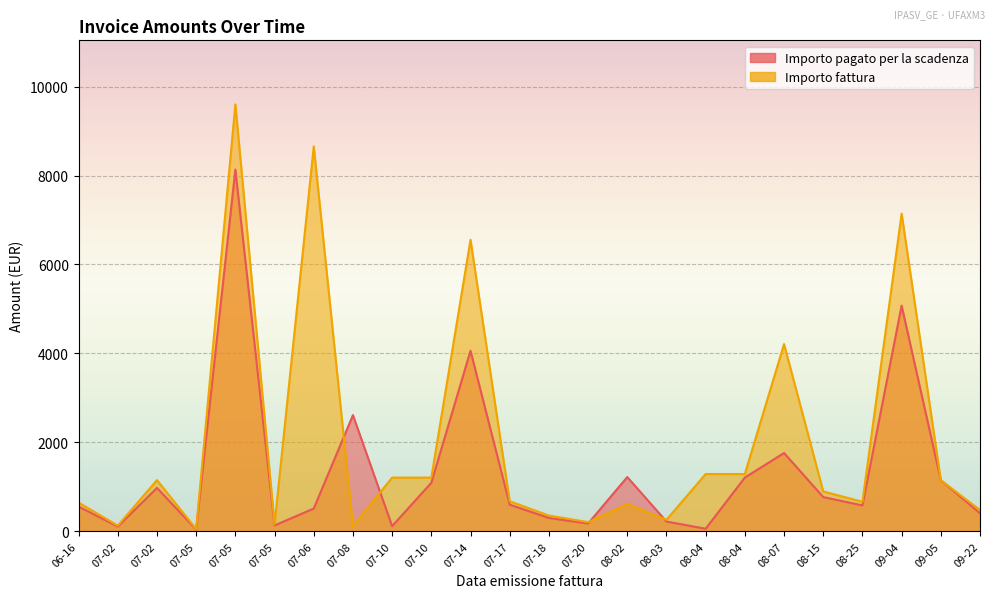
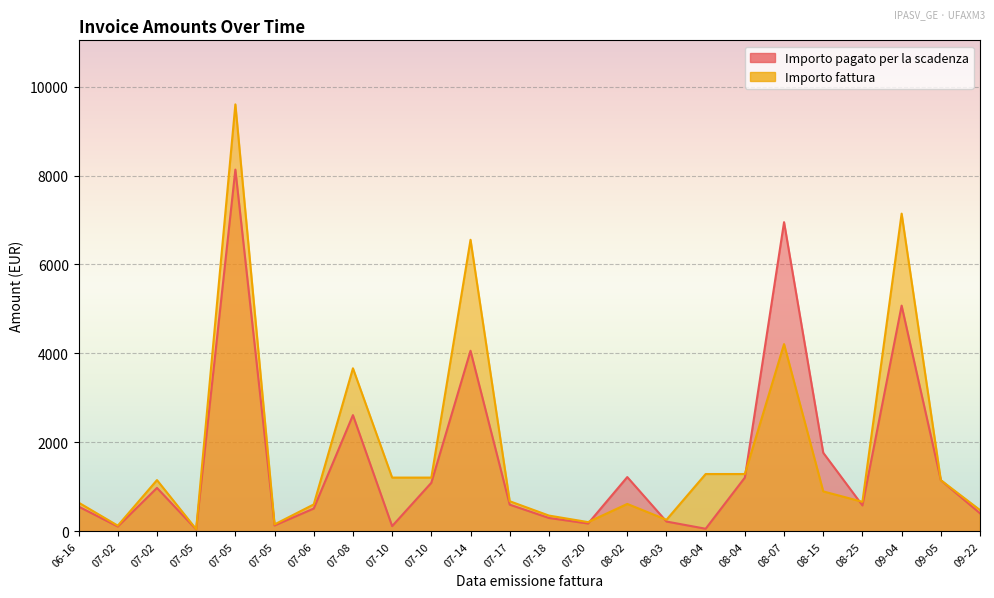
Importo fattura, 07-06: 8700 -> 600
Importo fattura, 07-08: 100 -> 3700
Importo pagato per la scadenza, 08-07: 1800 -> 7000
Importo pagato per la scadenza, 08-15: 800 -> 1800
